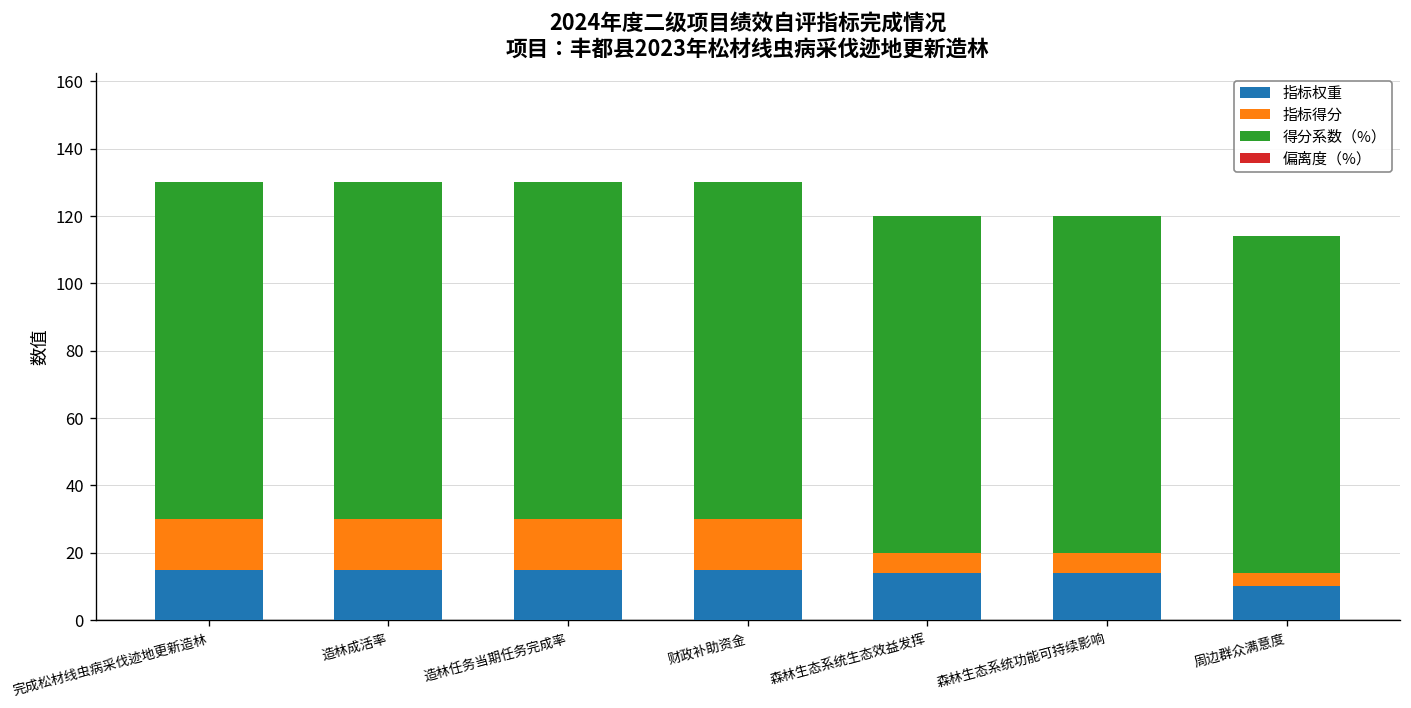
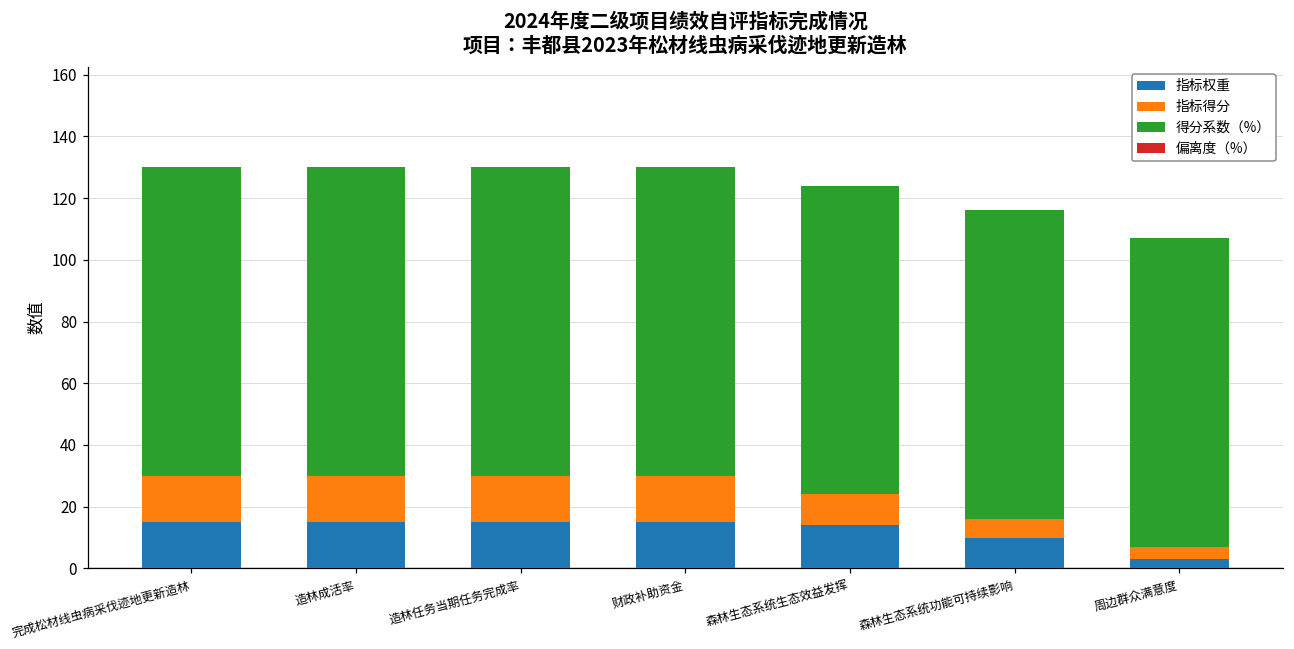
指标得分, 森林生态系统生态效益发挥: 6 -> 10
指标权重, 森林生态系统功能可持续影响: 14 -> 10
指标权重, 周边群众满意度: 10 -> 3
